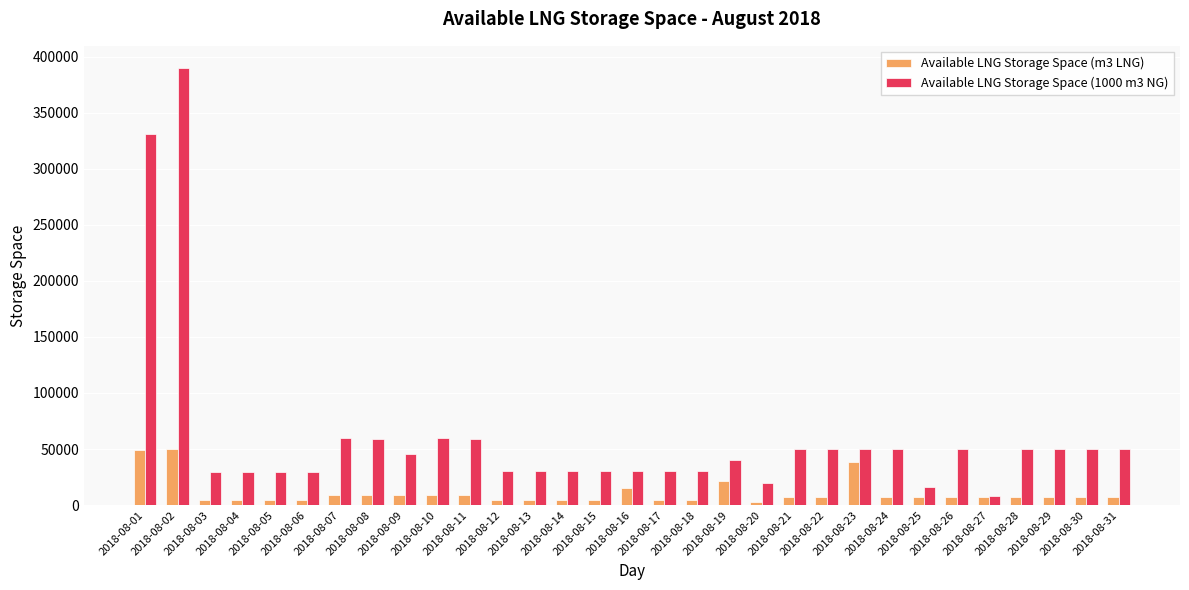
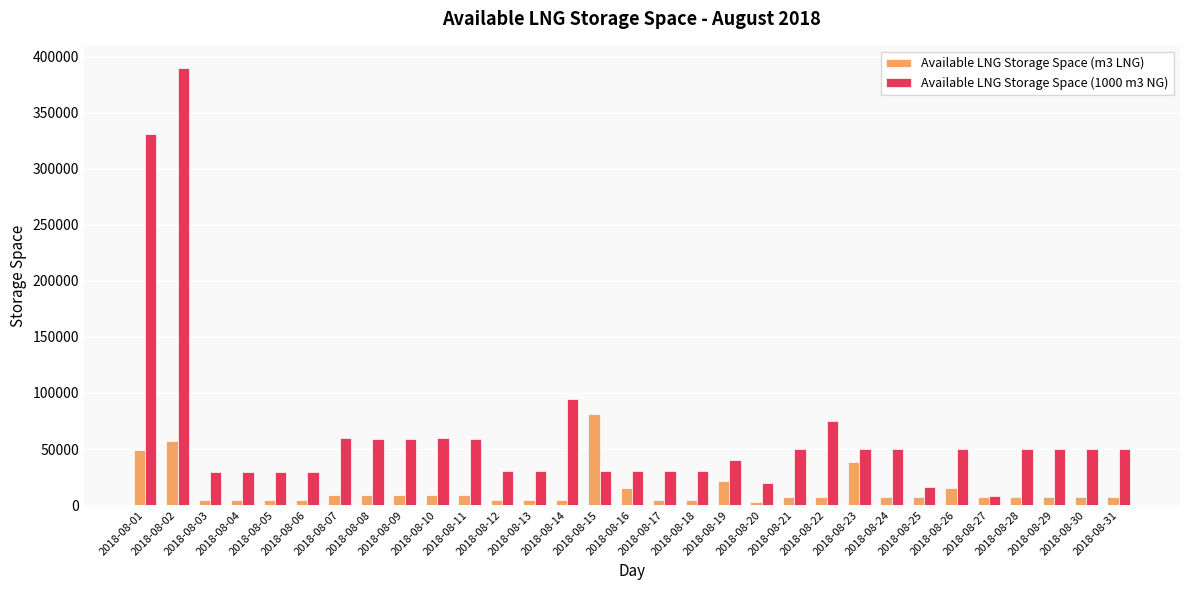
Available LNG Storage Space (m3 LNG), 2018-08-02: 50000 -> 58000
Available LNG Storage Space (1000 m3 NG), 2018-08-09: 46000 -> 59000
Available LNG Storage Space (1000 m3 NG), 2018-08-14: 30000 -> 95000
Available LNG Storage Space (m3 LNG), 2018-08-15: 4000 -> 81000
Available LNG Storage Space (1000 m3 NG), 2018-08-22: 50000 -> 75000
Available LNG Storage Space (m3 LNG), 2018-08-26: 7000 -> 15000
